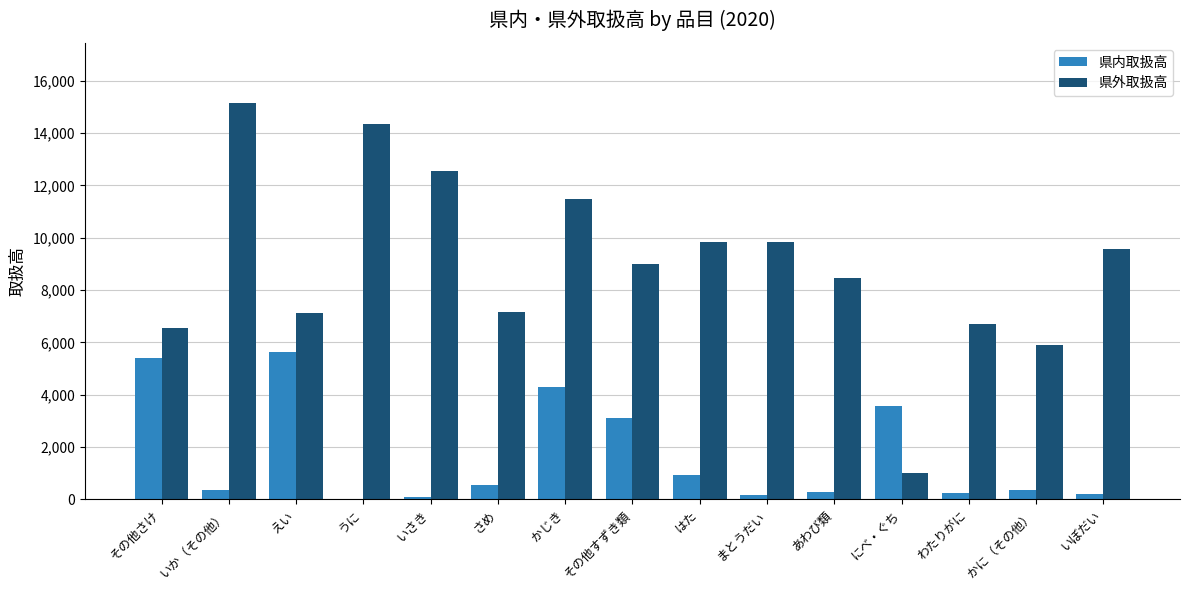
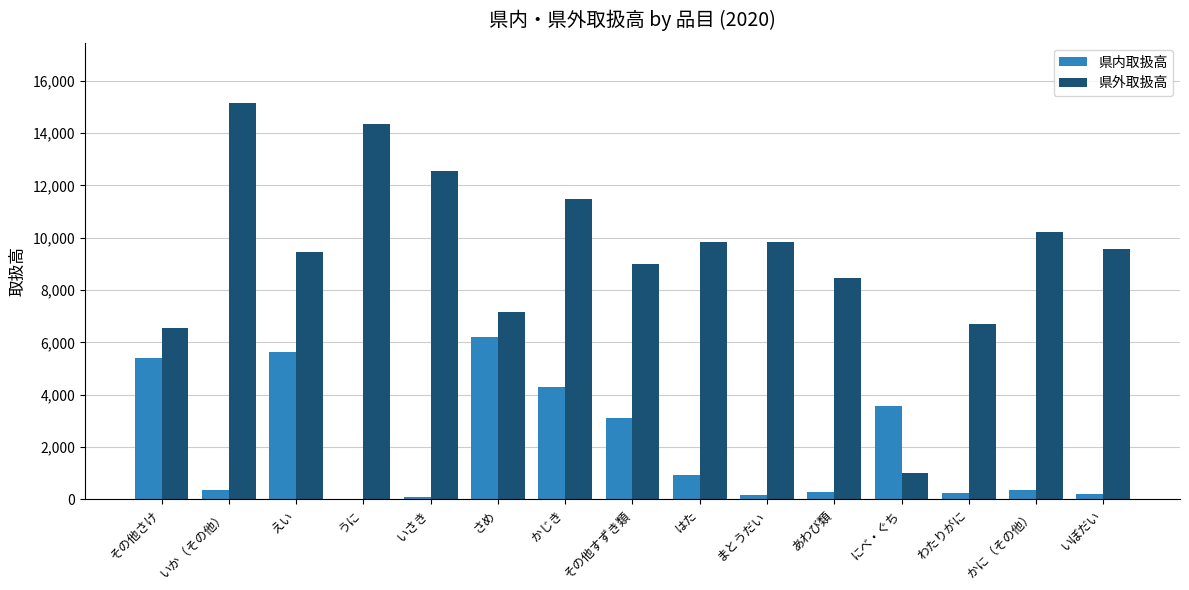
県外取扱高, えい: 7,100 -> 9,500
県内取扱高, さめ: 600 -> 6,200
県外取扱高, かに（その他）: 5,900 -> 10,200
